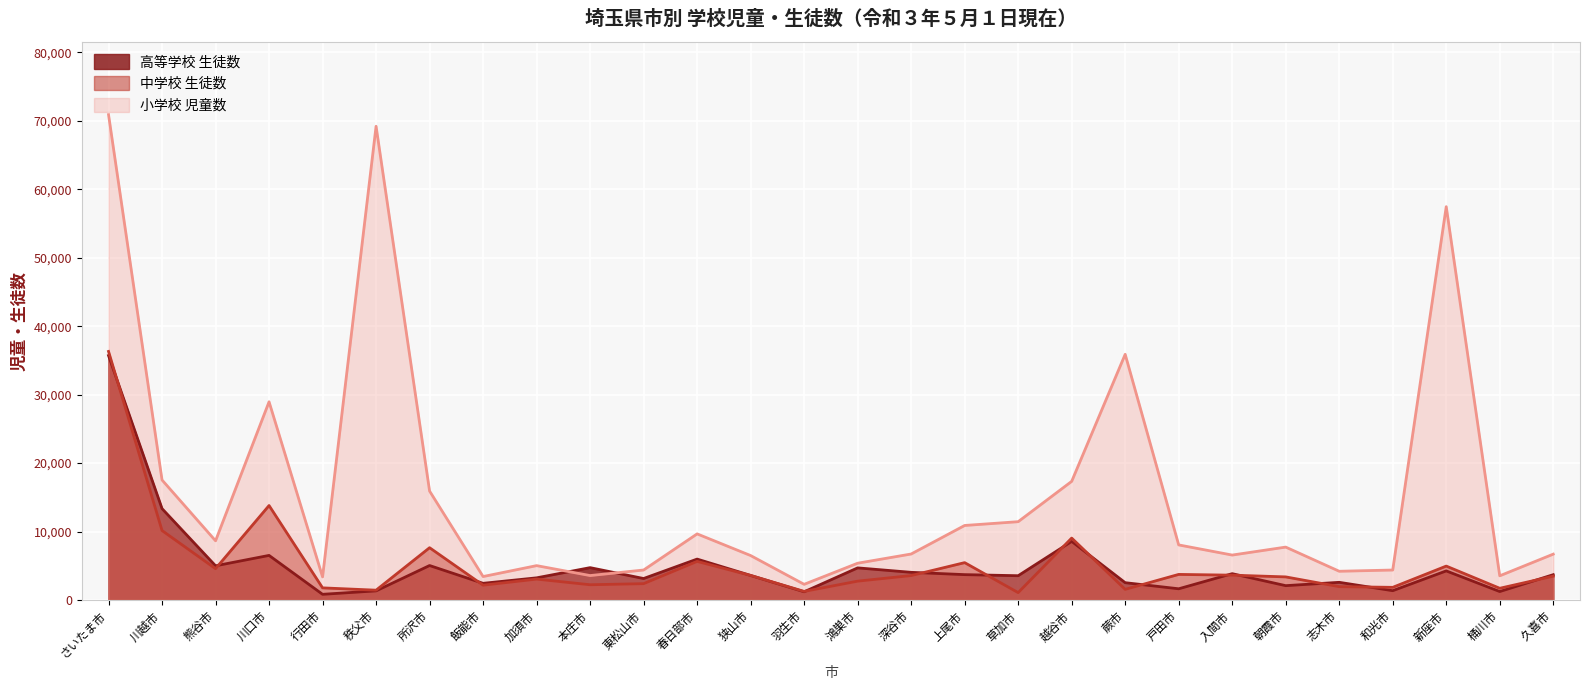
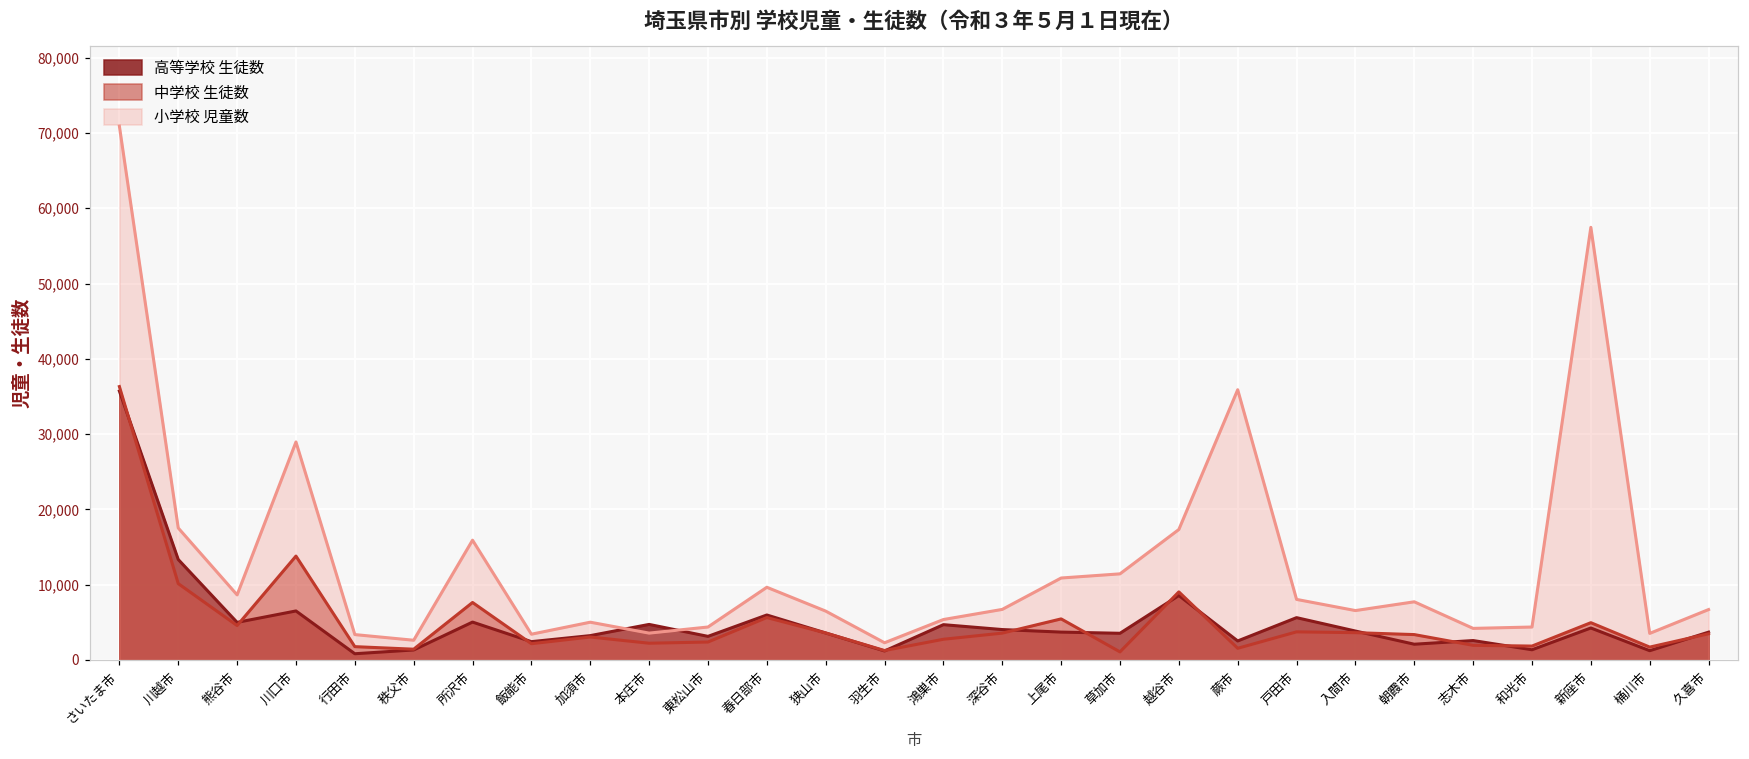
小学校 児童数, 秩父市: 69,000 -> 3,000
高等学校 生徒数, 戸田市: 2,000 -> 6,000
